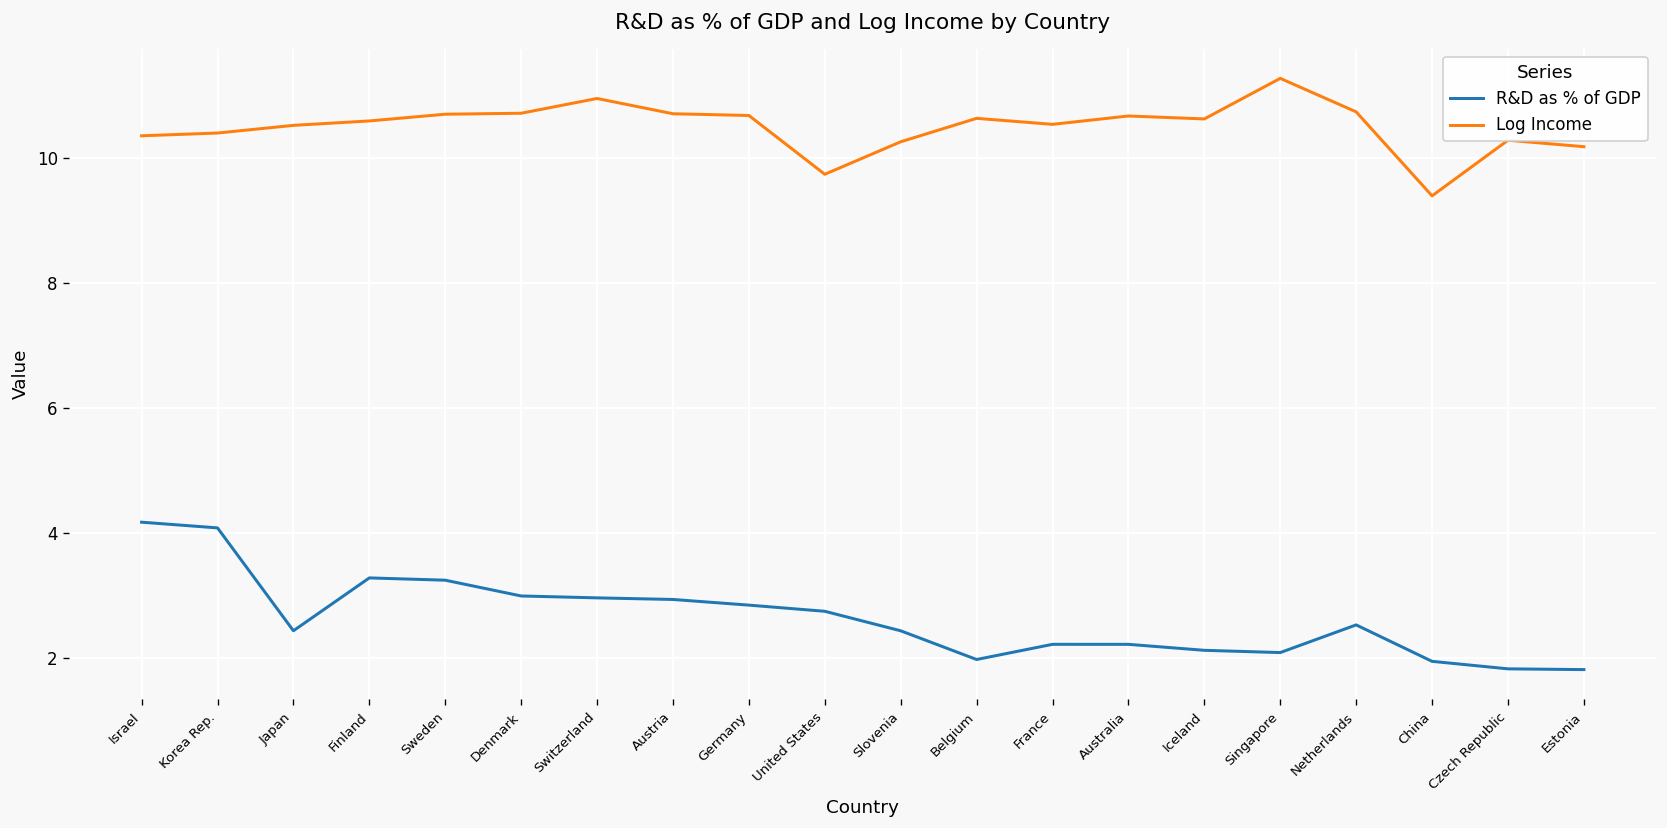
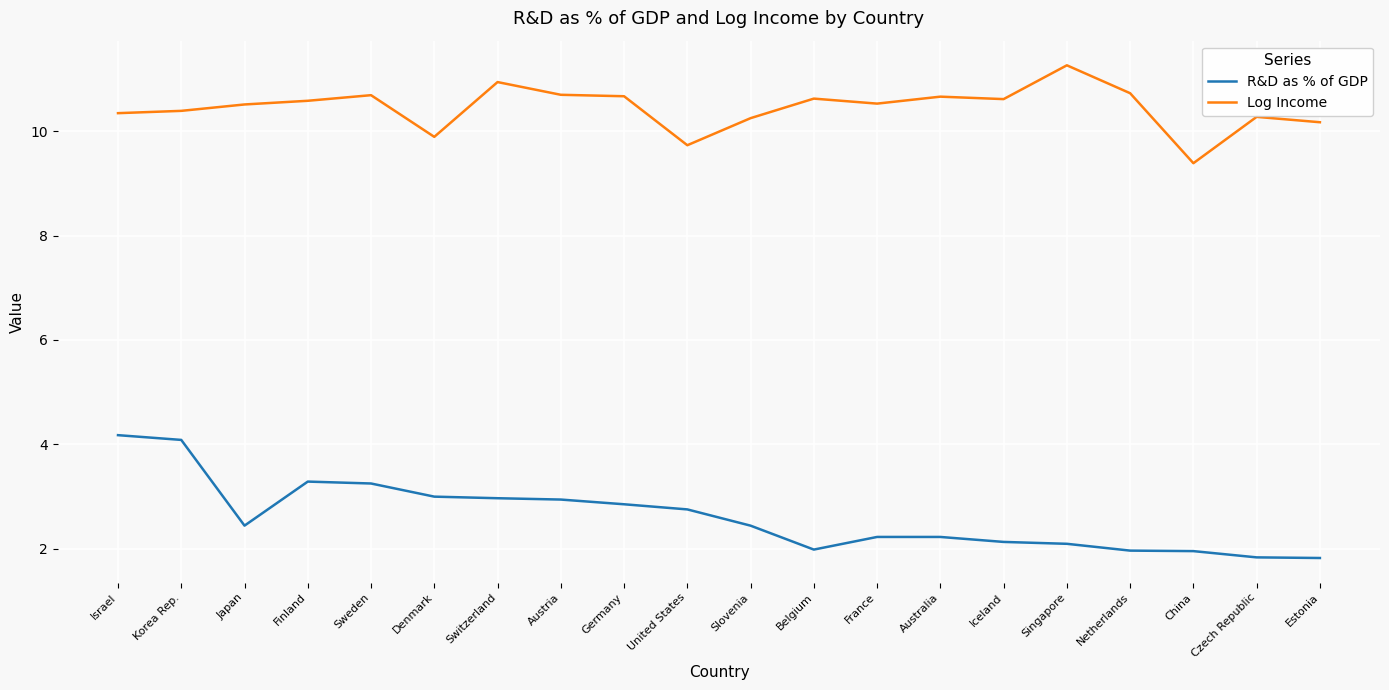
Log Income, Denmark: 10.7 -> 9.9
R&D as % of GDP, Netherlands: 2.5 -> 2.0
